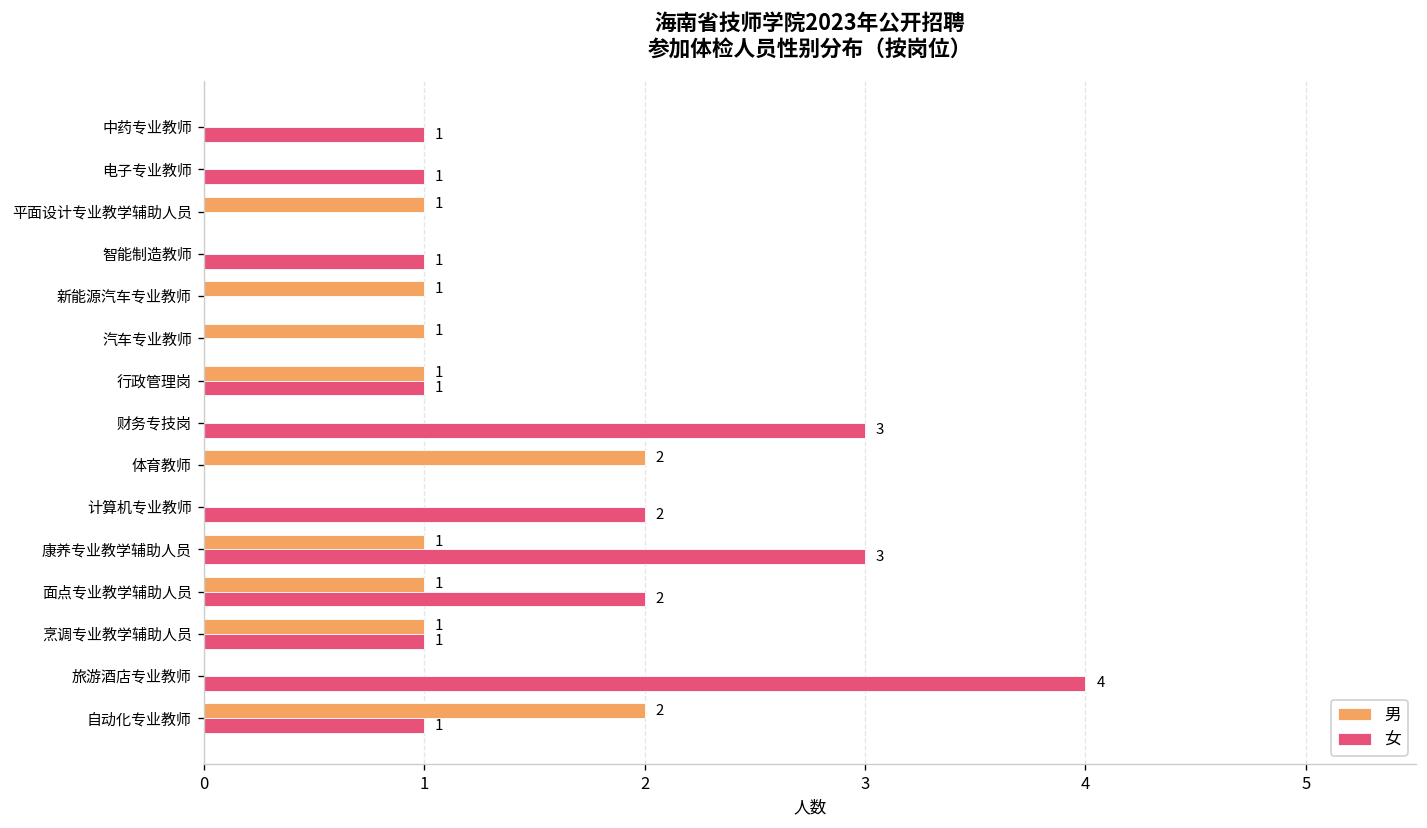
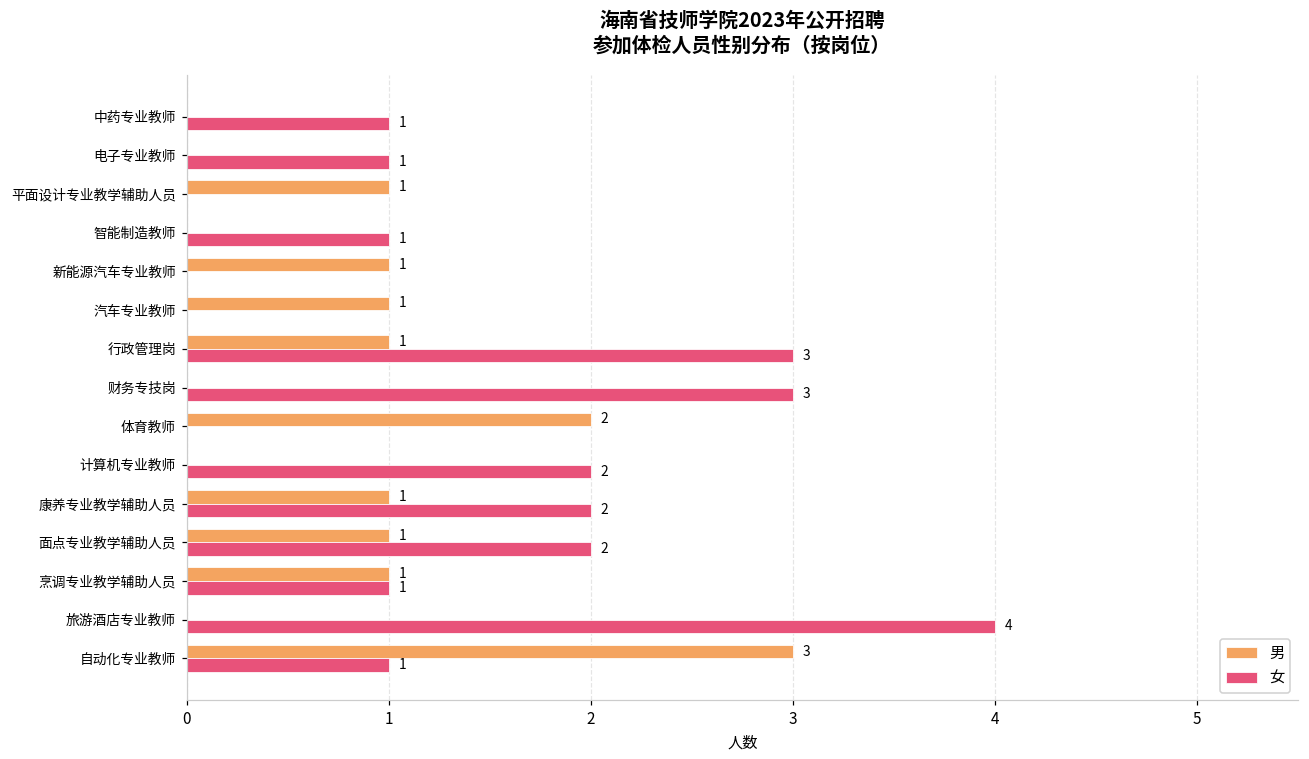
女, 行政管理岗: 1 -> 3
女, 康养专业教学辅助人员: 3 -> 2
男, 自动化专业教师: 2 -> 3
